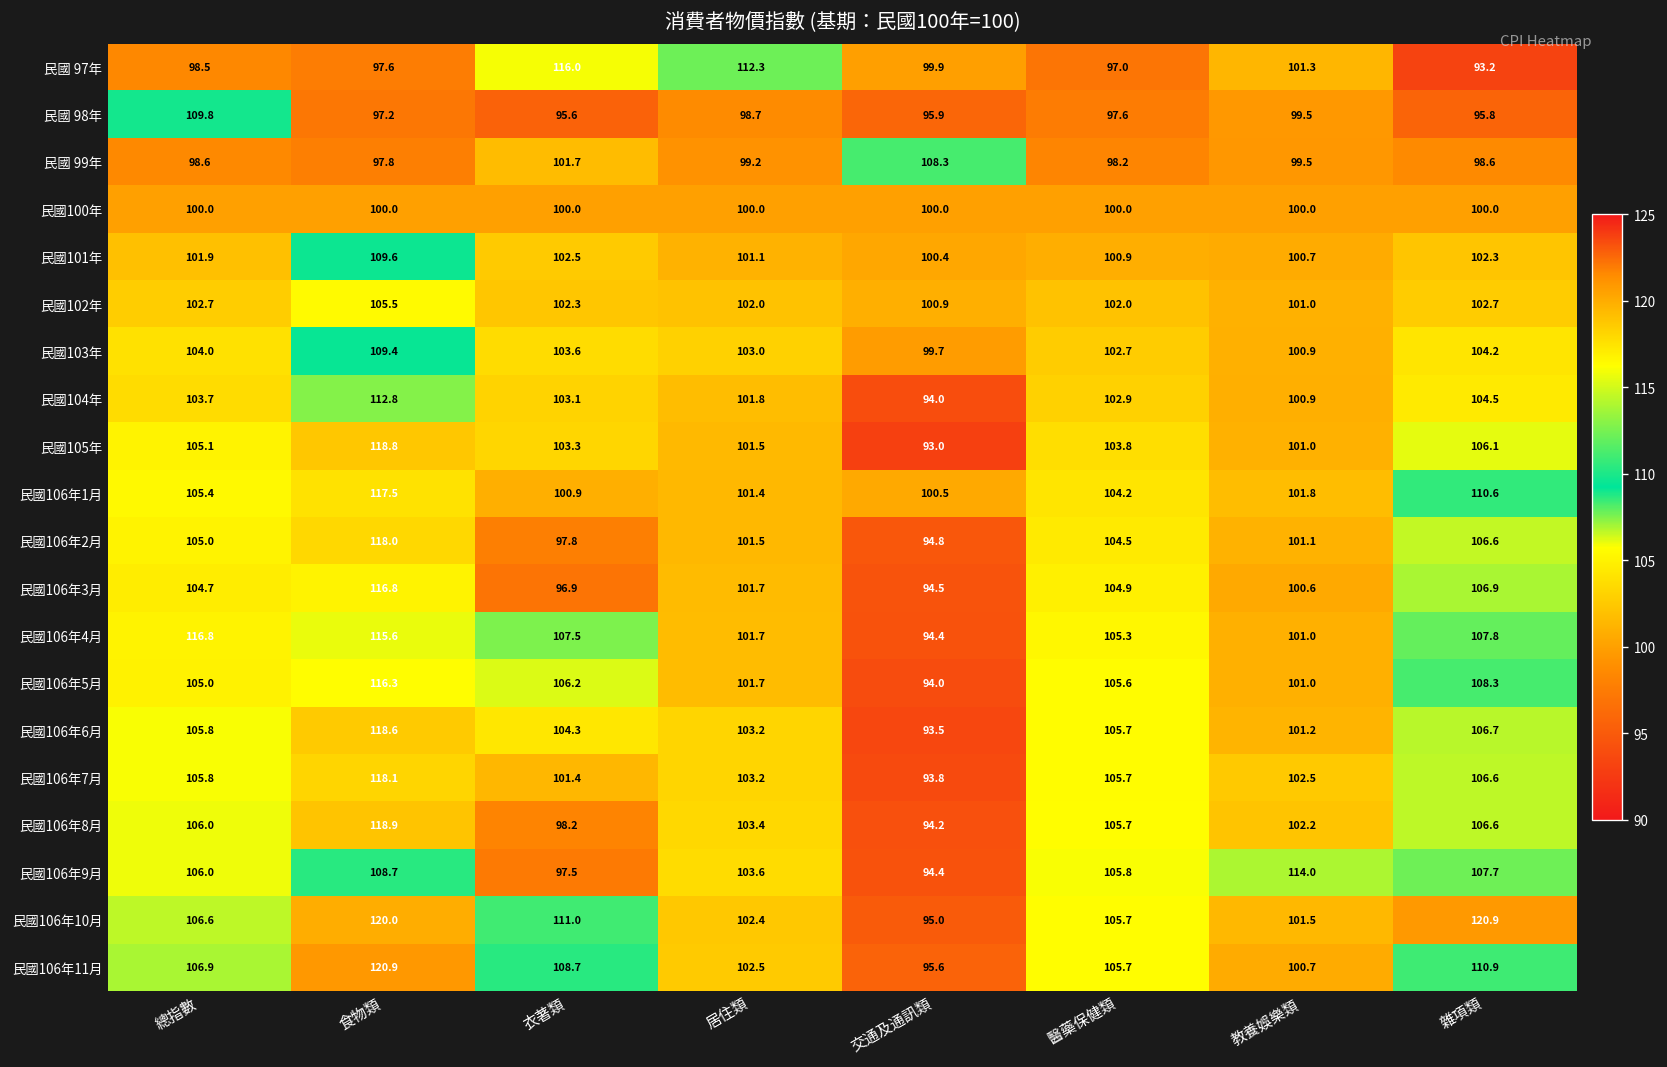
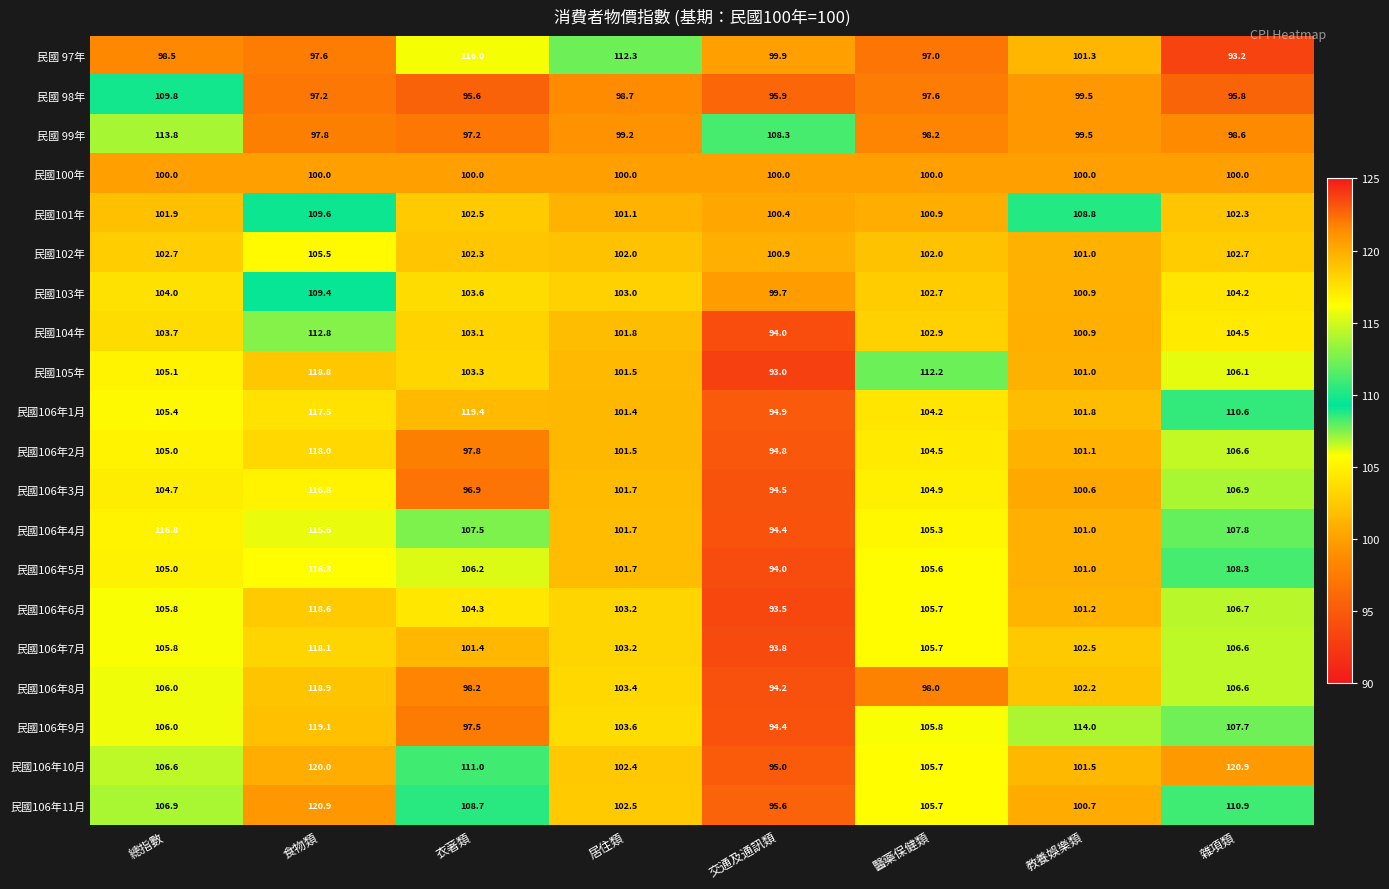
民國 99年, 總指數: 98.6 -> 113.8
民國 99年, 衣著類: 101.7 -> 97.2
民國101年, 教養娛樂類: 100.7 -> 108.8
民國105年, 醫藥保健類: 103.8 -> 112.2
民國106年1月, 衣著類: 100.9 -> 119.4
民國106年1月, 交通及通訊類: 100.5 -> 94.9
民國106年8月, 醫藥保健類: 105.7 -> 98.0
民國106年9月, 食物類: 108.7 -> 119.1
